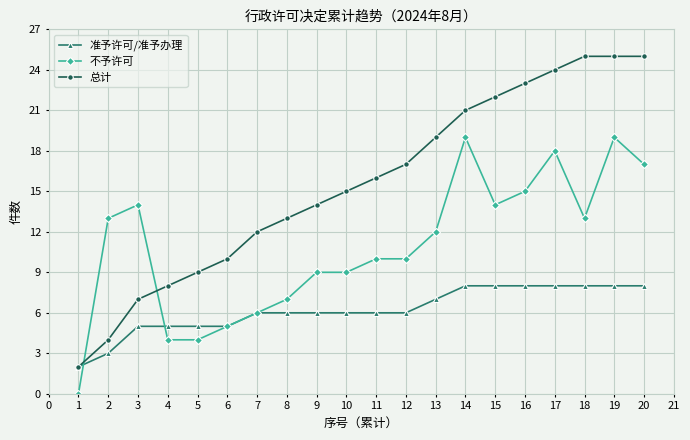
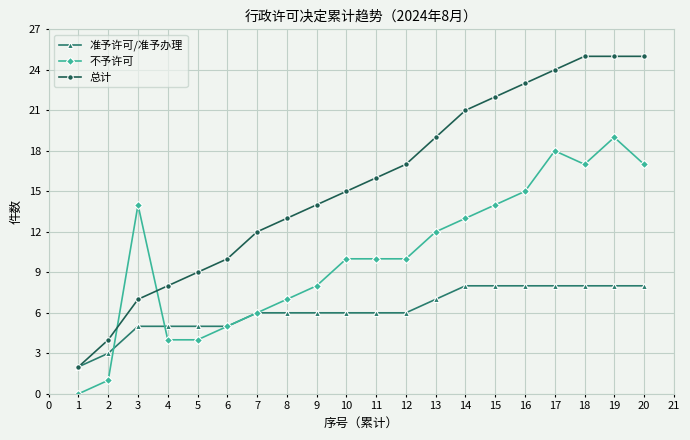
不予许可, 2: 13 -> 1
不予许可, 9: 9 -> 8
不予许可, 10: 9 -> 10
不予许可, 14: 19 -> 13
不予许可, 18: 13 -> 17
